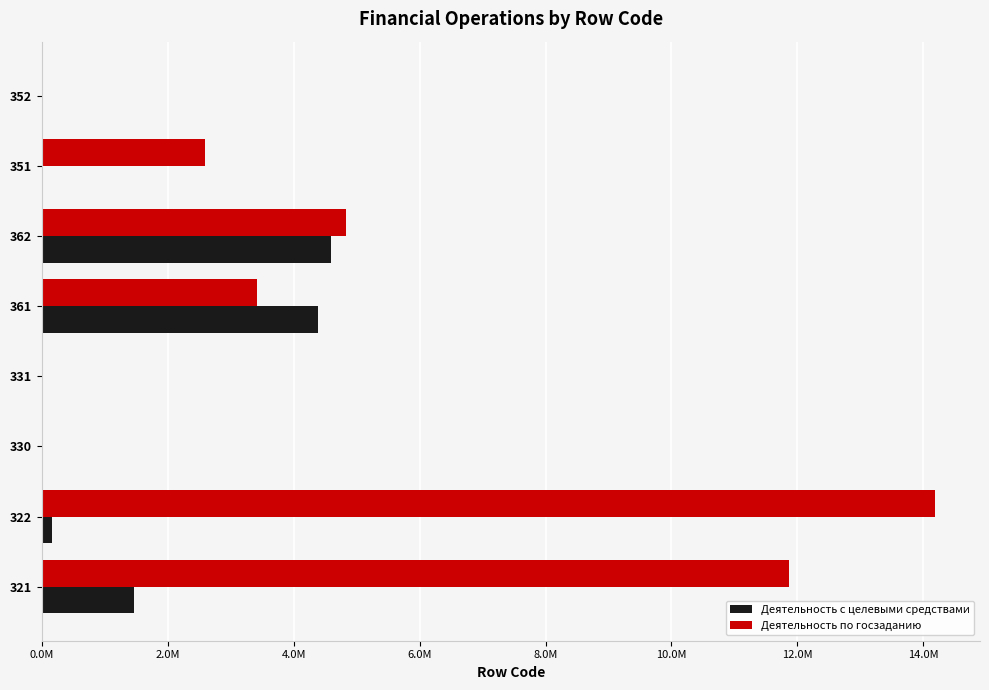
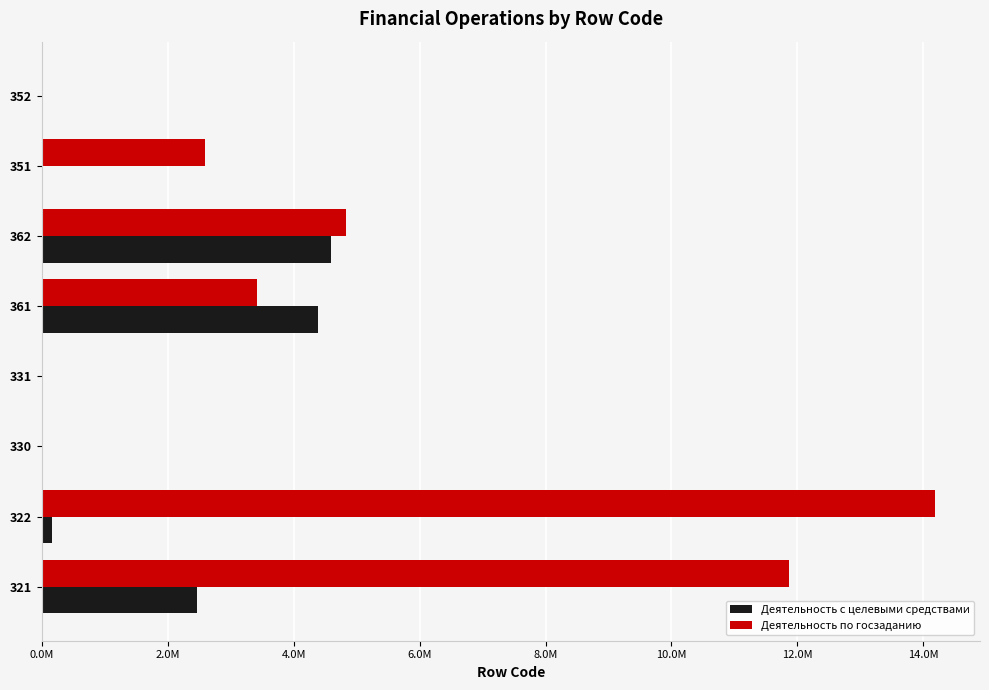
Деятельность с целевыми средствами, 321: 1500000 -> 2500000
